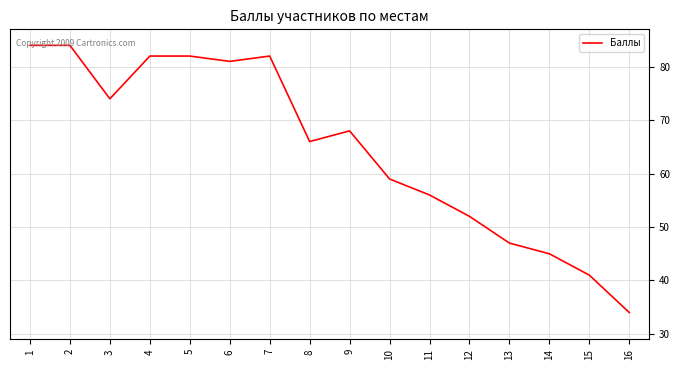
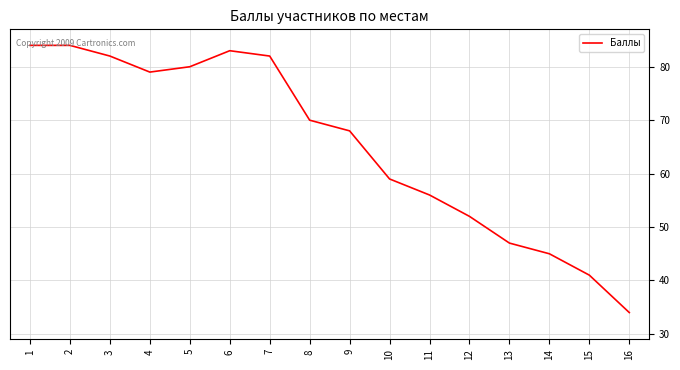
3: 74 -> 82
4: 82 -> 79
5: 82 -> 80
6: 81 -> 83
8: 66 -> 70
